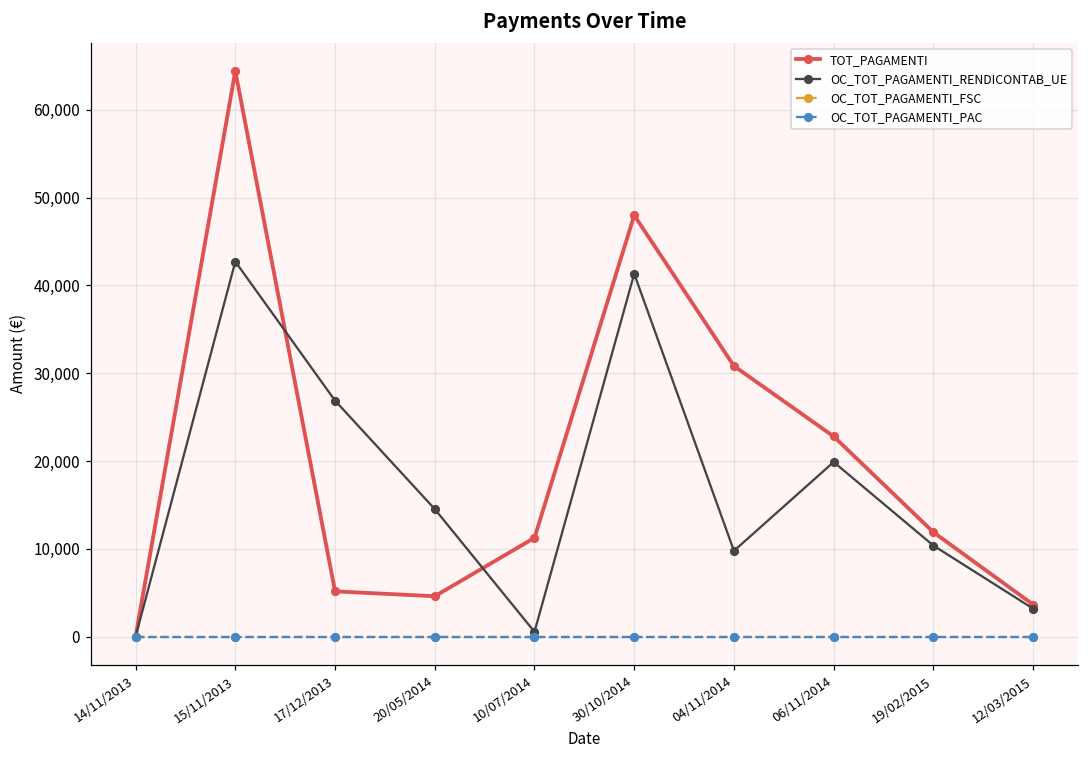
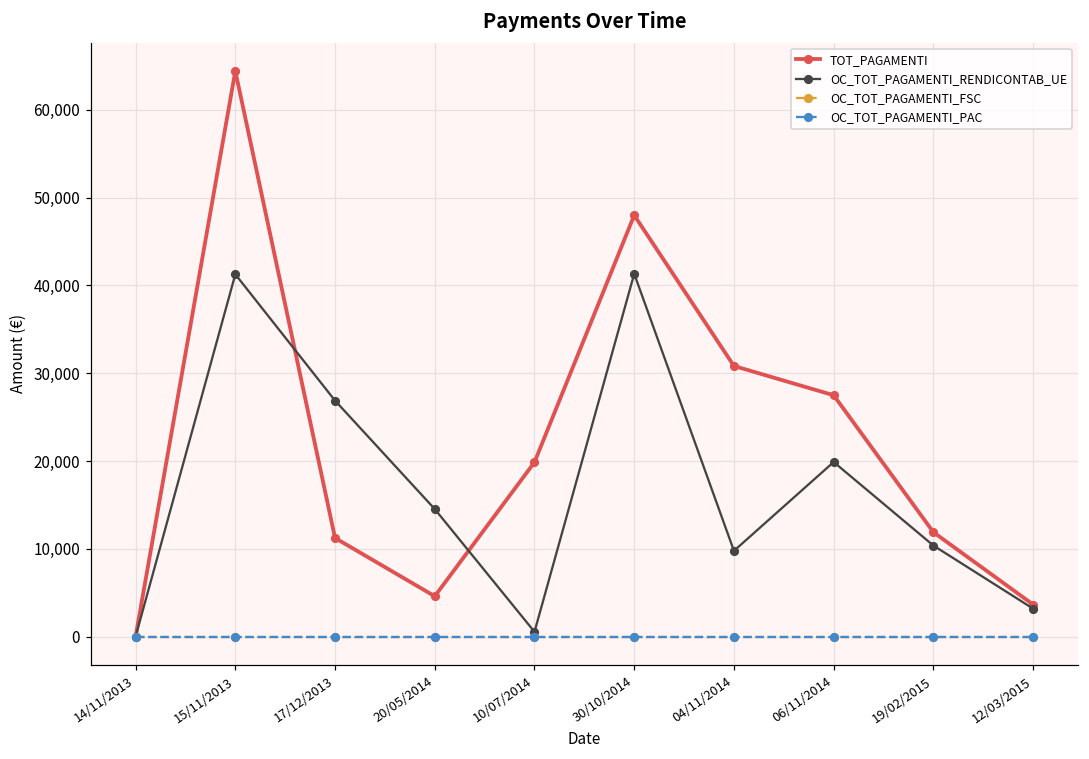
OC_TOT_PAGAMENTI_RENDICONTAB_UE, 15/11/2013: 43,000 -> 41,000
TOT_PAGAMENTI, 17/12/2013: 5,000 -> 11,000
TOT_PAGAMENTI, 10/07/2014: 11,000 -> 20,000
TOT_PAGAMENTI, 06/11/2014: 23,000 -> 27,000
